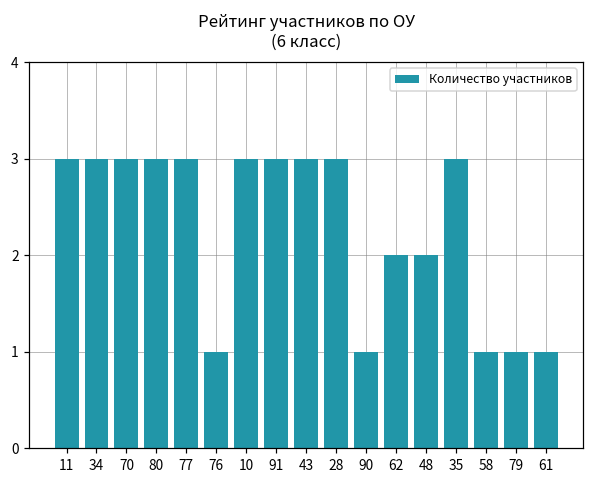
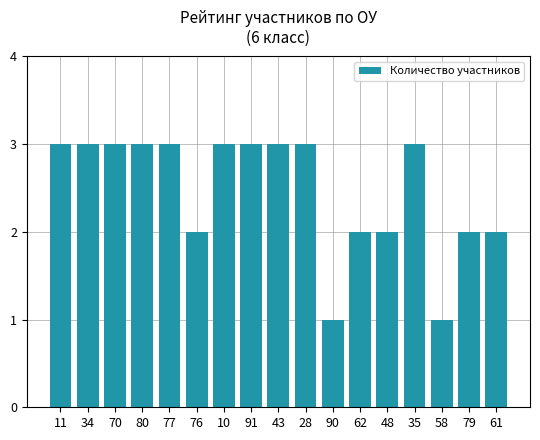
76: 1 -> 2
79: 1 -> 2
61: 1 -> 2
